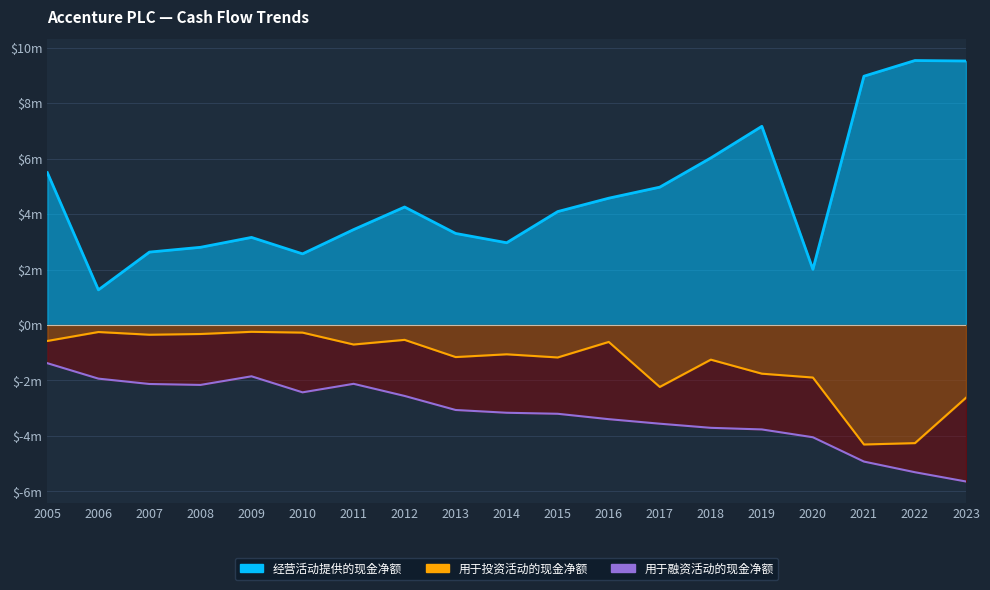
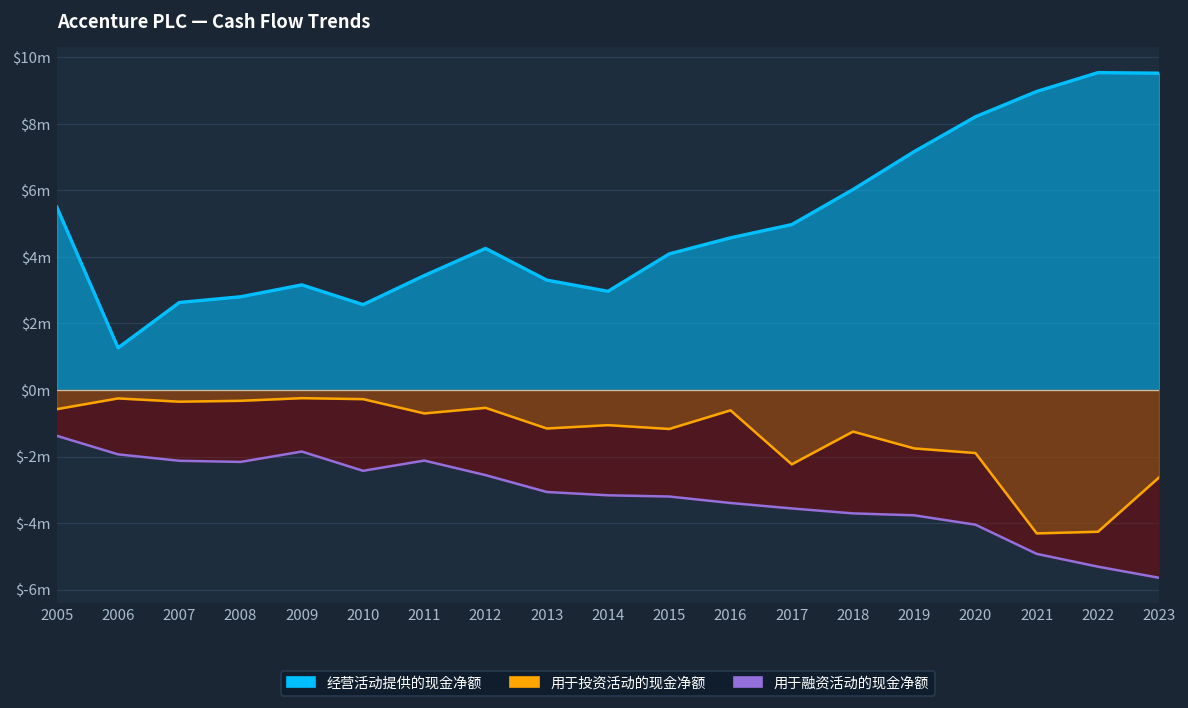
经营活动提供的现金净额, 2020: $2.0m -> $8.2m
